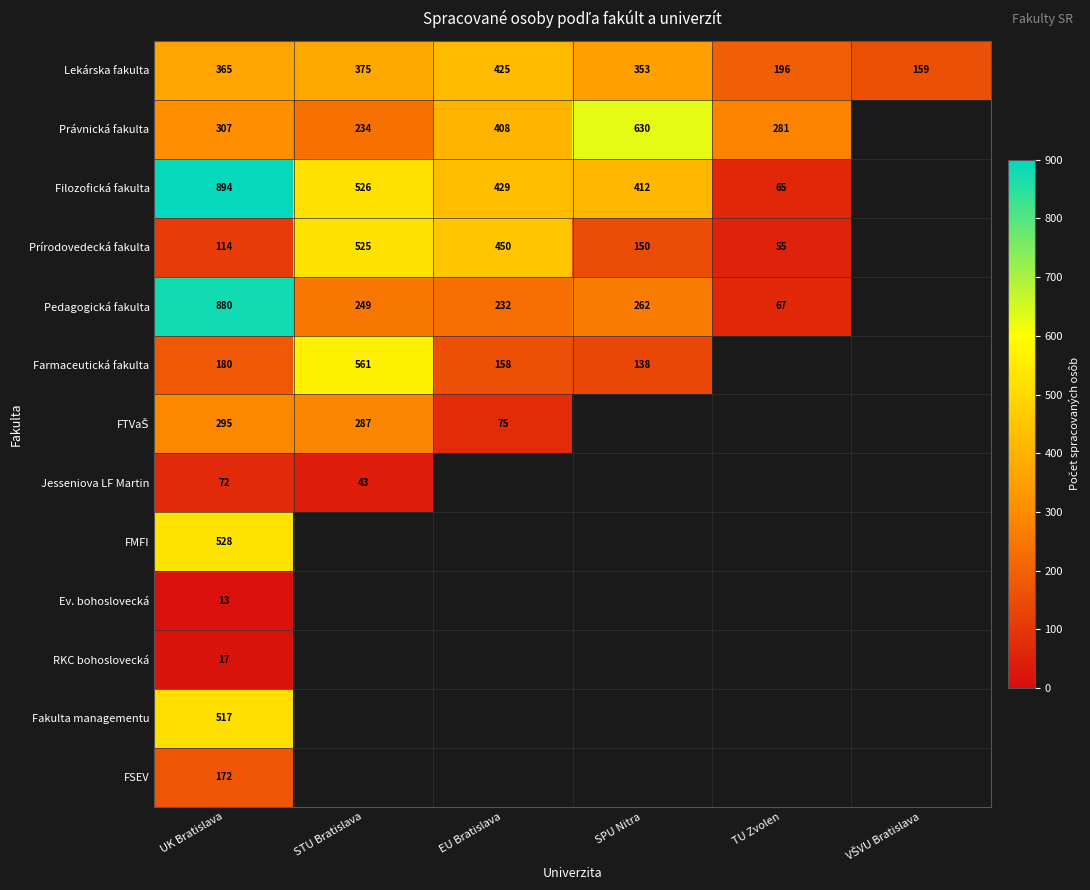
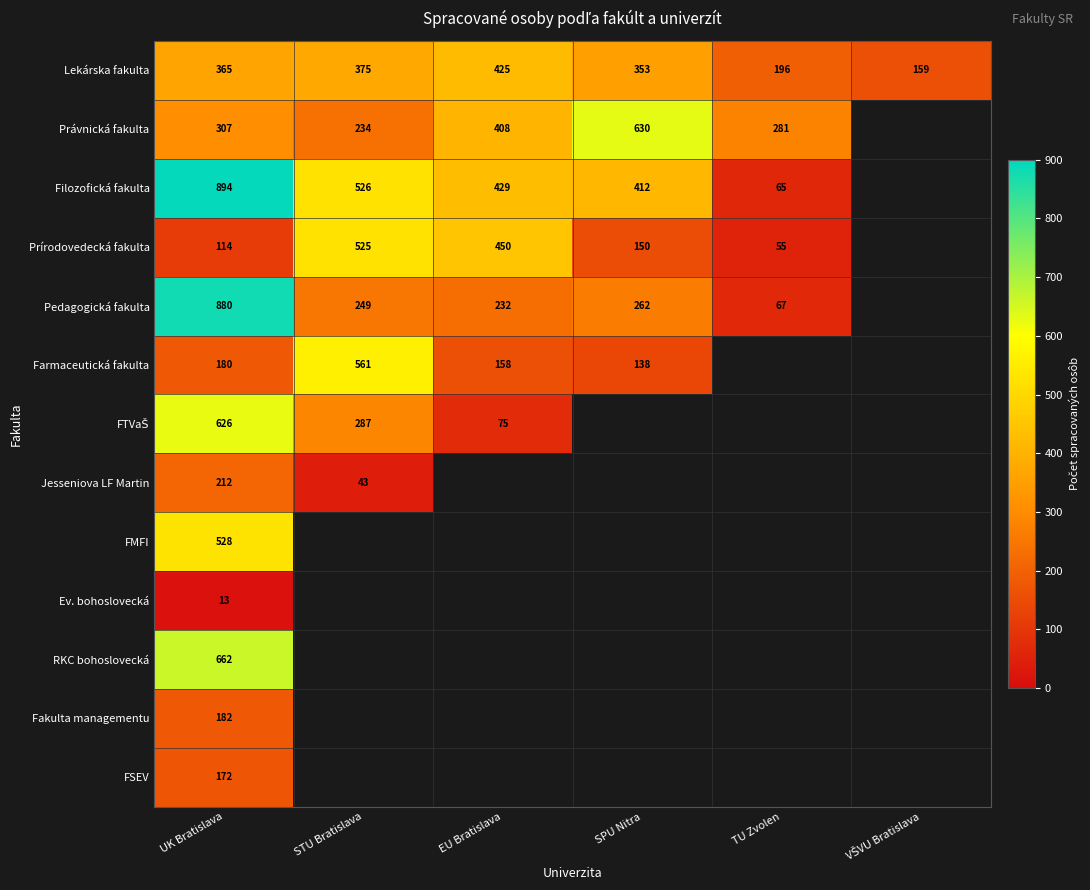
FTVaŠ, UK Bratislava: 295 -> 626
Jesseniova LF Martin, UK Bratislava: 72 -> 212
RKC bohoslovecká, UK Bratislava: 17 -> 662
Fakulta managementu, UK Bratislava: 517 -> 182
